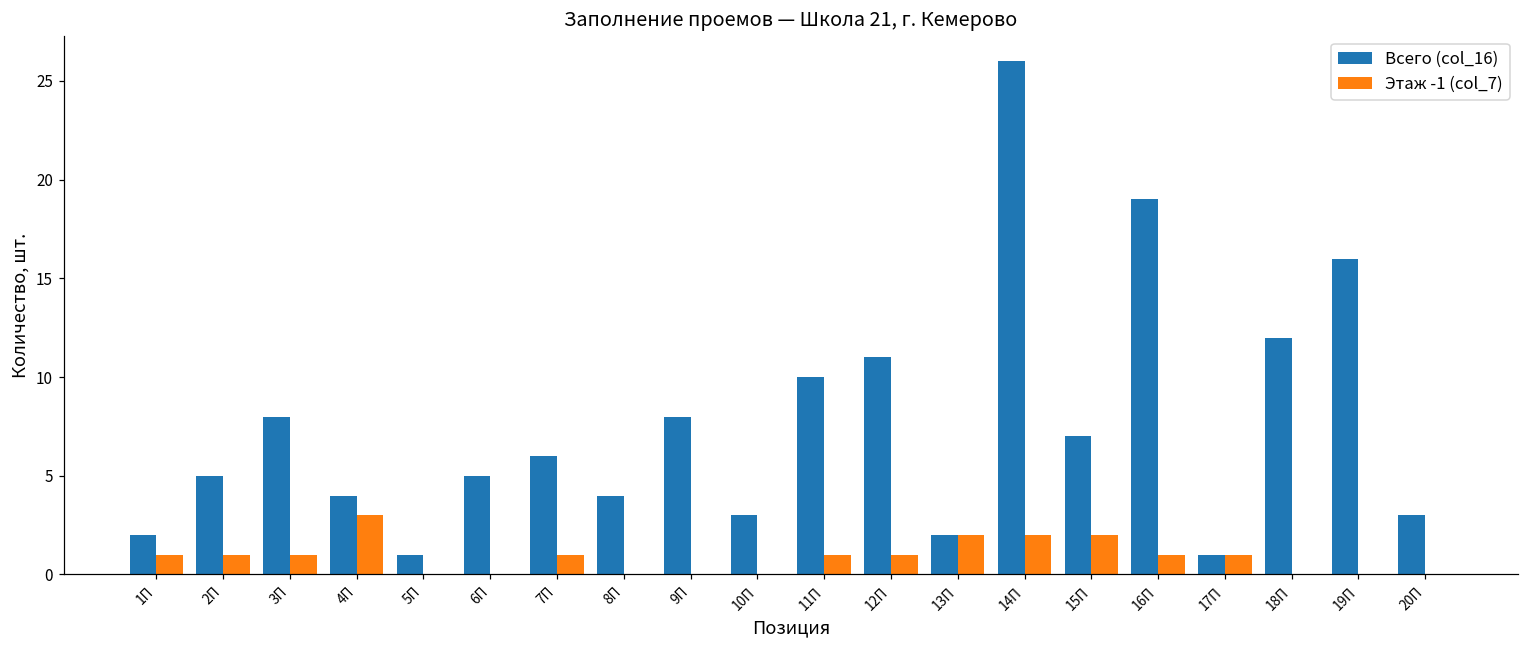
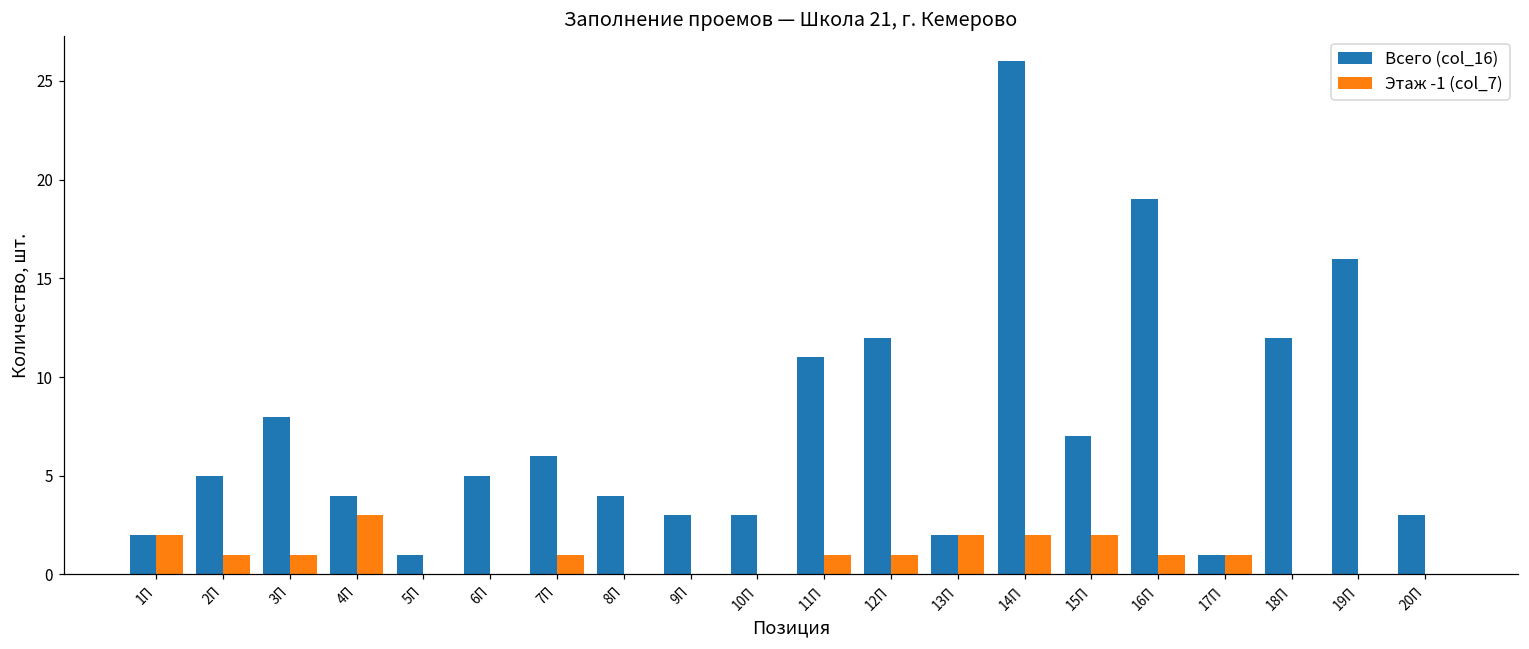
Этаж -1 (col_7), 1П: 1 -> 2
Всего (col_16), 9П: 8 -> 3
Всего (col_16), 11П: 10 -> 11
Всего (col_16), 12П: 11 -> 12
